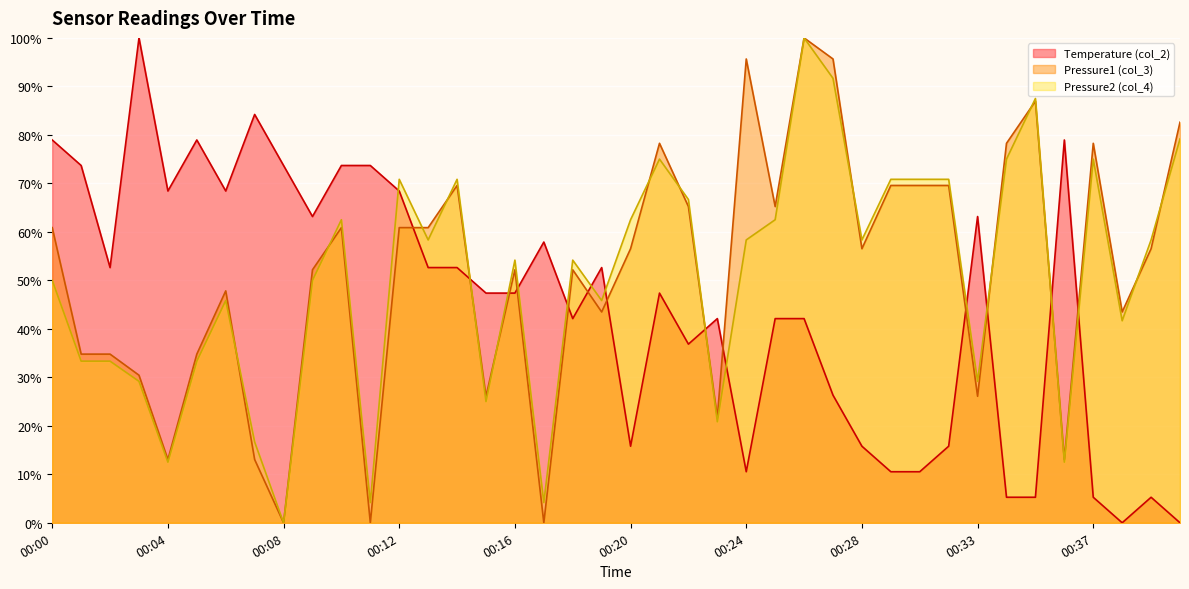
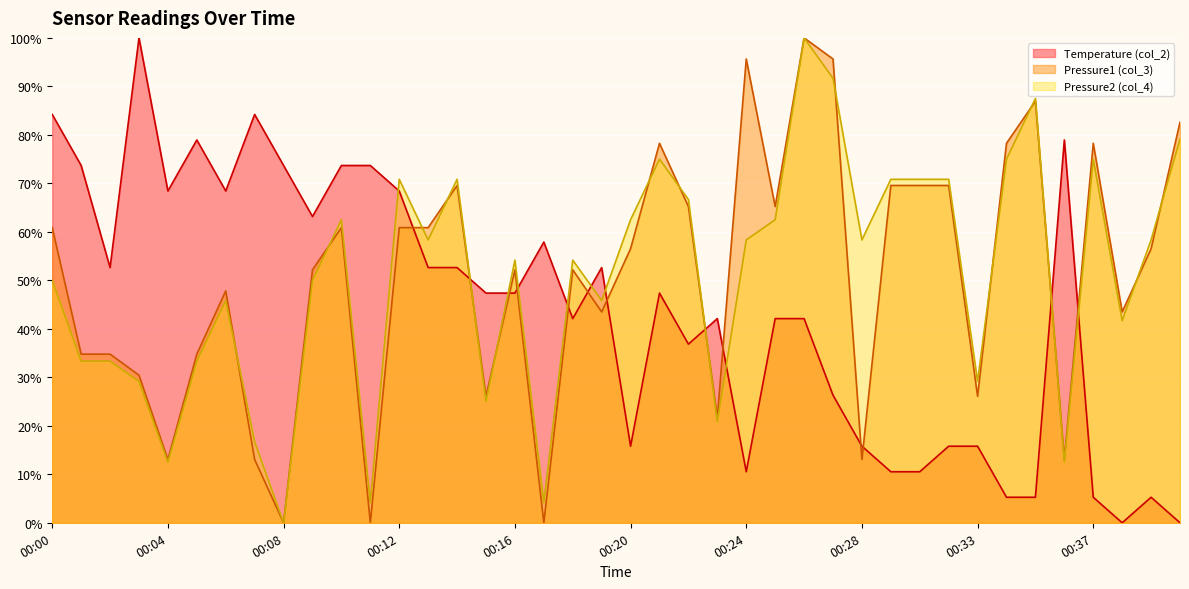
Temperature (col_2), 00:00: 79% -> 84%
Pressure1 (col_3), 00:28: 57% -> 13%
Temperature (col_2), 00:33: 63% -> 16%
